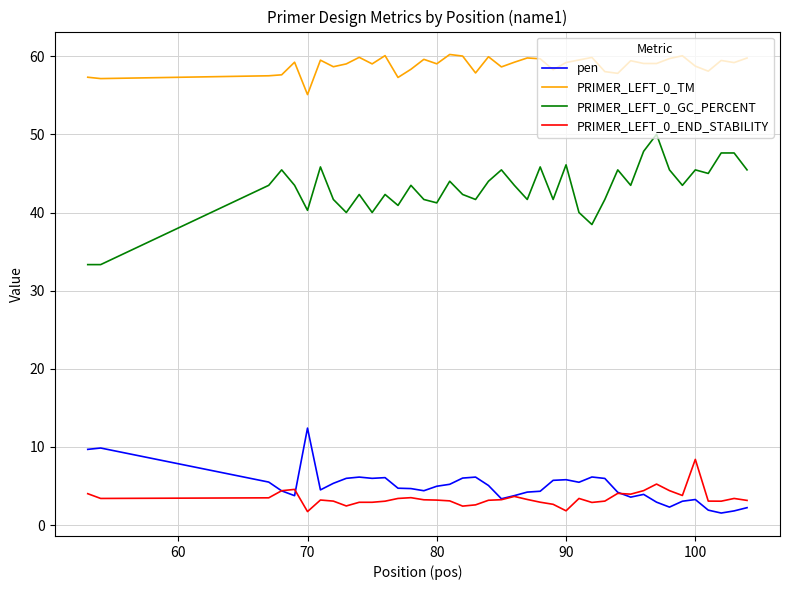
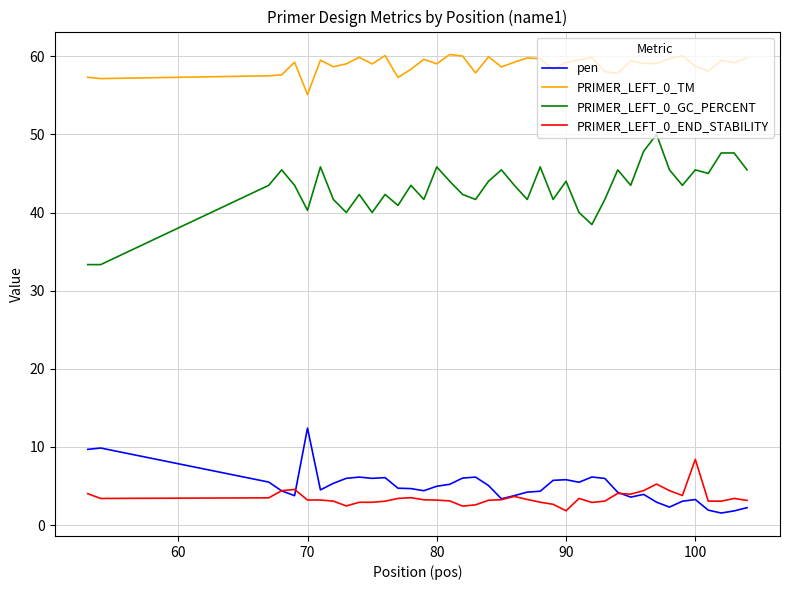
PRIMER_LEFT_0_END_STABILITY, 70: 2 -> 3
PRIMER_LEFT_0_GC_PERCENT, 80: 41 -> 46
PRIMER_LEFT_0_GC_PERCENT, 90: 46 -> 44
